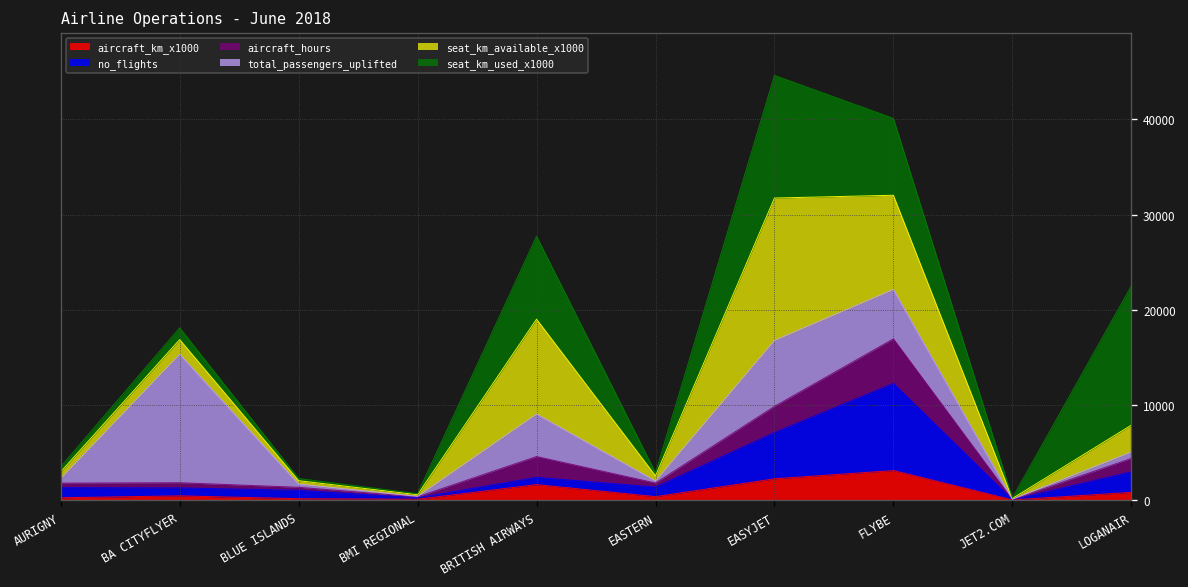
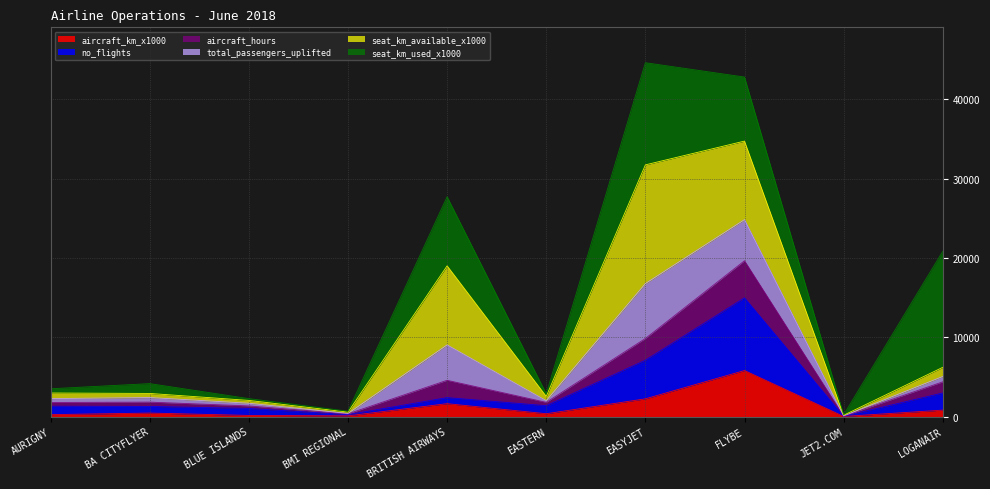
total_passengers_uplifted, BA CITYFLYER: 14000 -> 1000
seat_km_available_x1000, BA CITYFLYER: 2000 -> 1000
aircraft_km_x1000, FLYBE: 3000 -> 6000
seat_km_available_x1000, LOGANAIR: 3000 -> 1000
